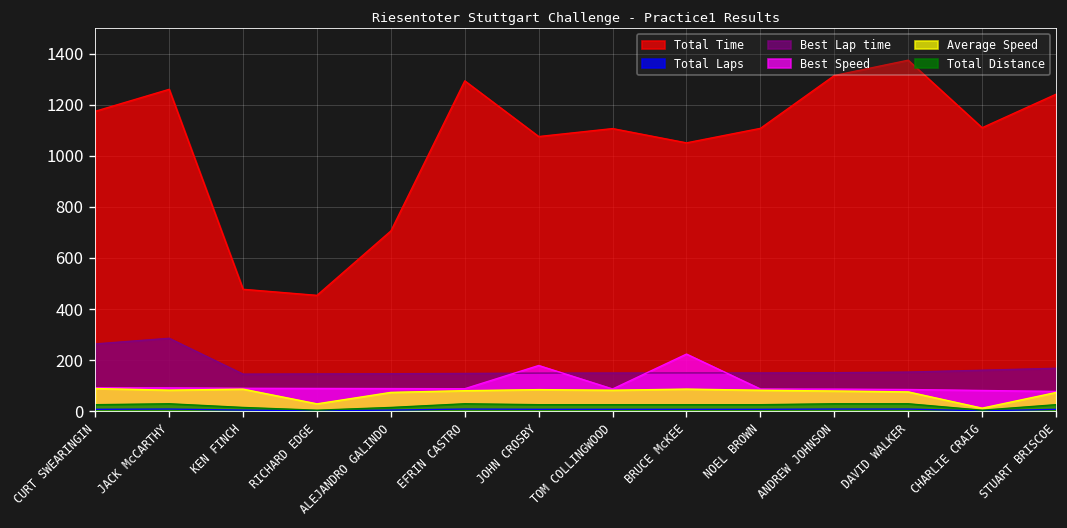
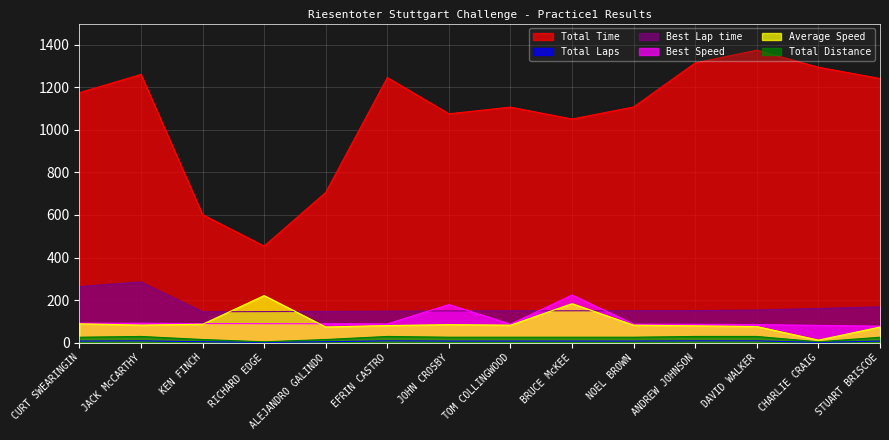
Total Time, KEN FINCH: 480 -> 600
Average Speed, RICHARD EDGE: 30 -> 220
Total Time, EFRIN CASTRO: 1290 -> 1250
Average Speed, BRUCE McKEE: 90 -> 180
Total Time, CHARLIE CRAIG: 1110 -> 1290
